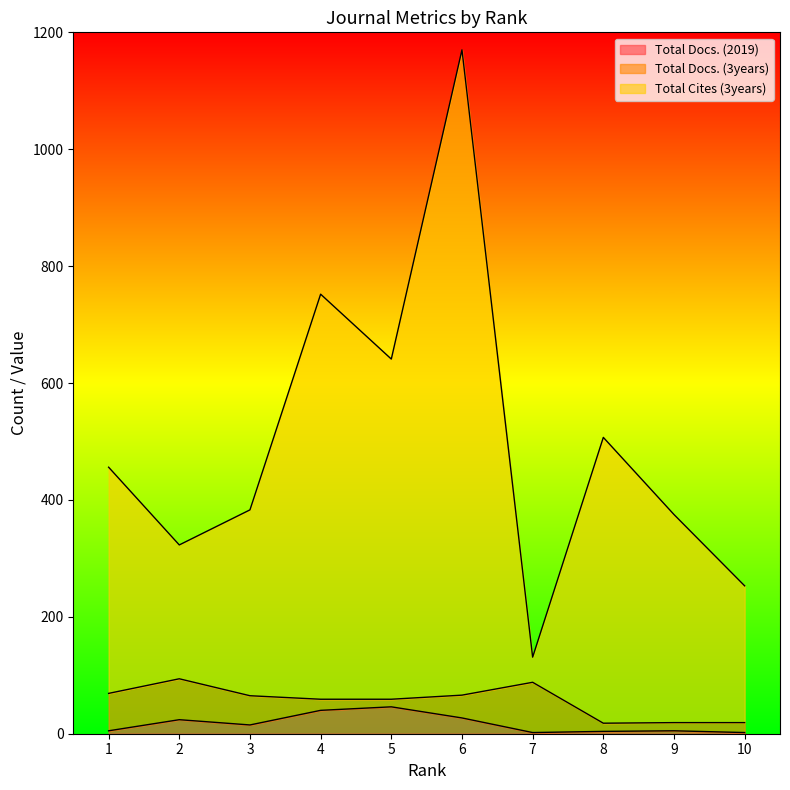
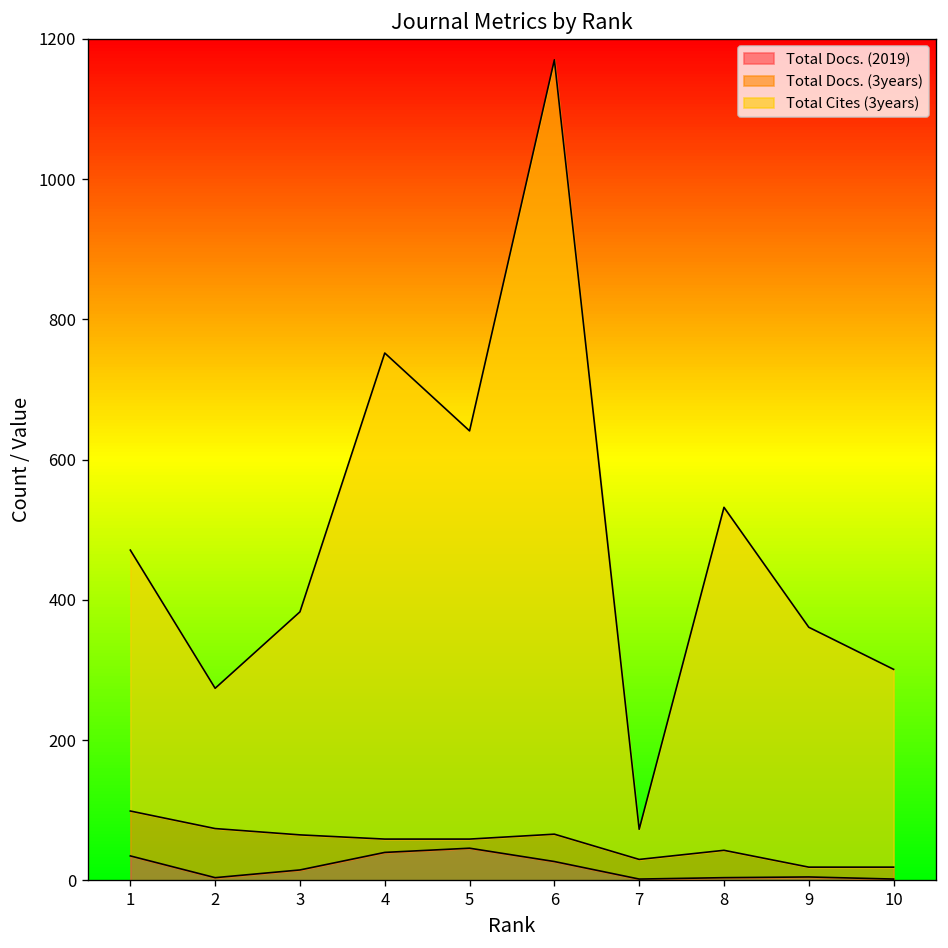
Total Docs. (2019), 1: 10 -> 40
Total Cites (3years), 1: 390 -> 370
Total Docs. (2019), 2: 20 -> 0
Total Cites (3years), 2: 230 -> 200
Total Docs. (3years), 7: 90 -> 30
Total Docs. (3years), 8: 10 -> 40
Total Cites (3years), 9: 360 -> 340
Total Cites (3years), 10: 230 -> 280
